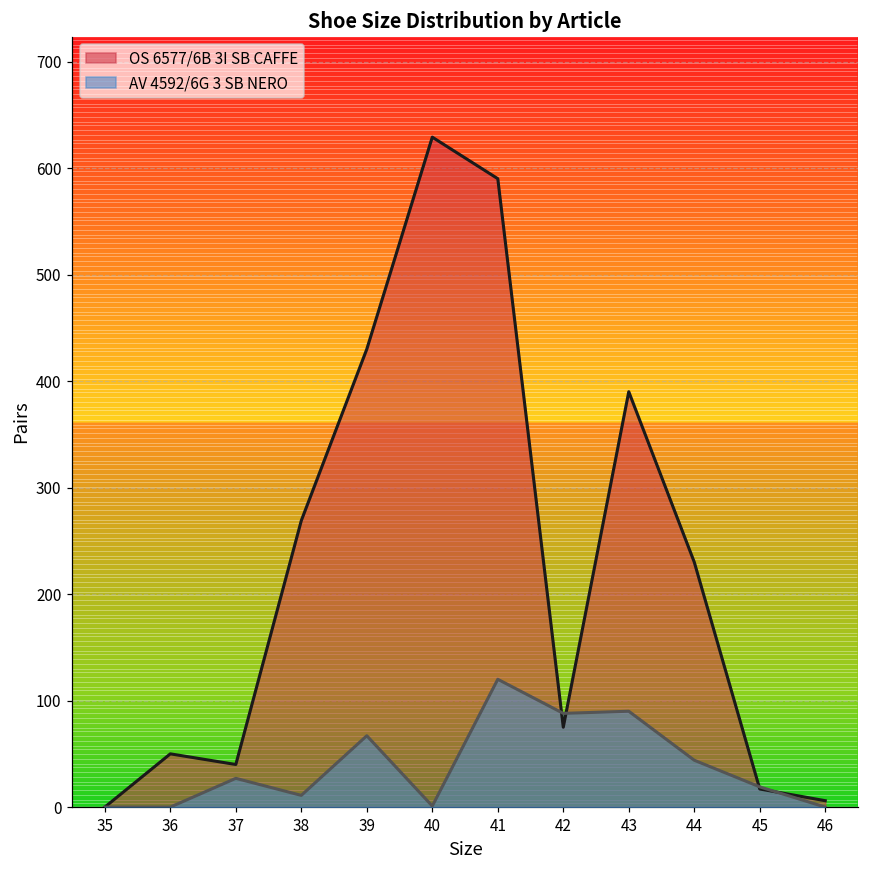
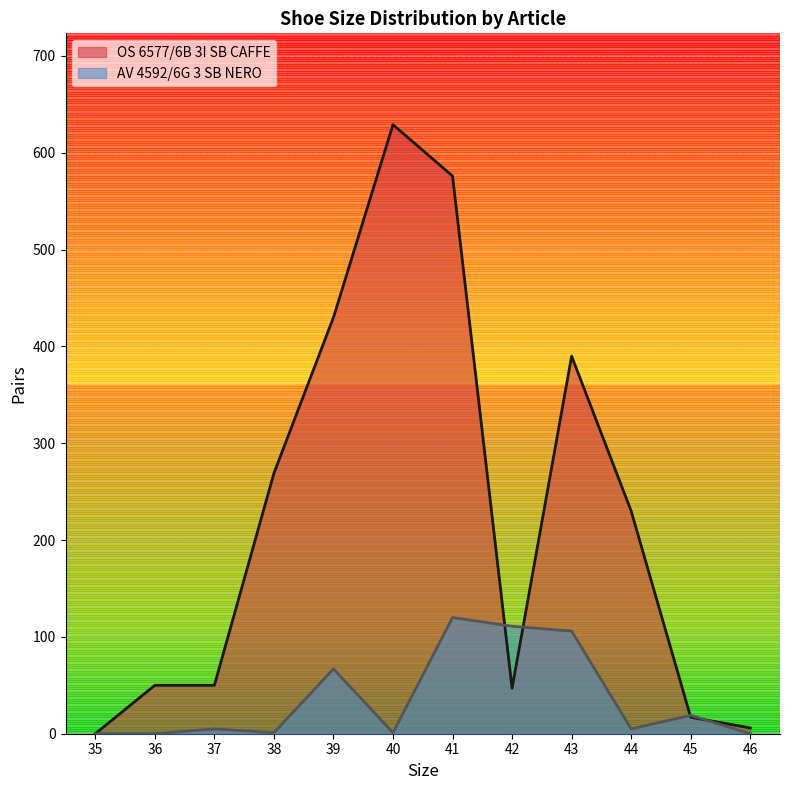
OS 6577/6B 3I SB CAFFE, 37: 40 -> 50
AV 4592/6G 3 SB NERO, 37: 30 -> 10
AV 4592/6G 3 SB NERO, 38: 10 -> 0
OS 6577/6B 3I SB CAFFE, 41: 590 -> 580
OS 6577/6B 3I SB CAFFE, 42: 80 -> 50
AV 4592/6G 3 SB NERO, 42: 90 -> 110
AV 4592/6G 3 SB NERO, 43: 90 -> 110
AV 4592/6G 3 SB NERO, 44: 40 -> 10
